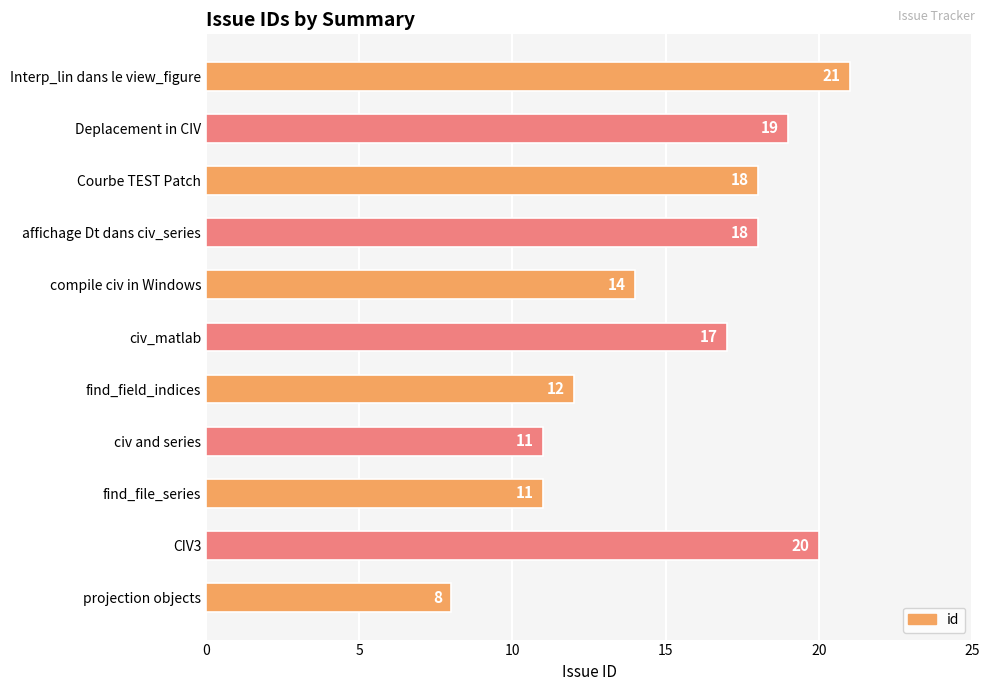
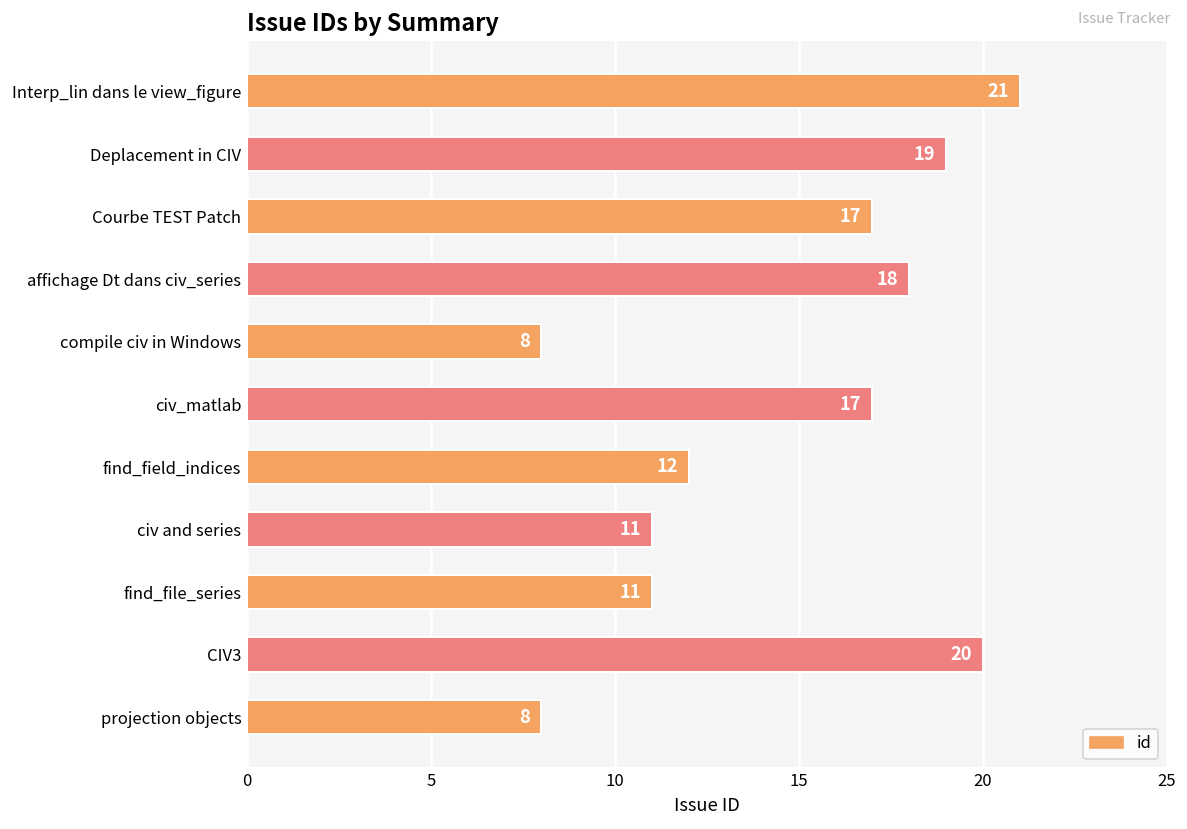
Courbe TEST Patch: 18 -> 17
compile civ in Windows: 14 -> 8
